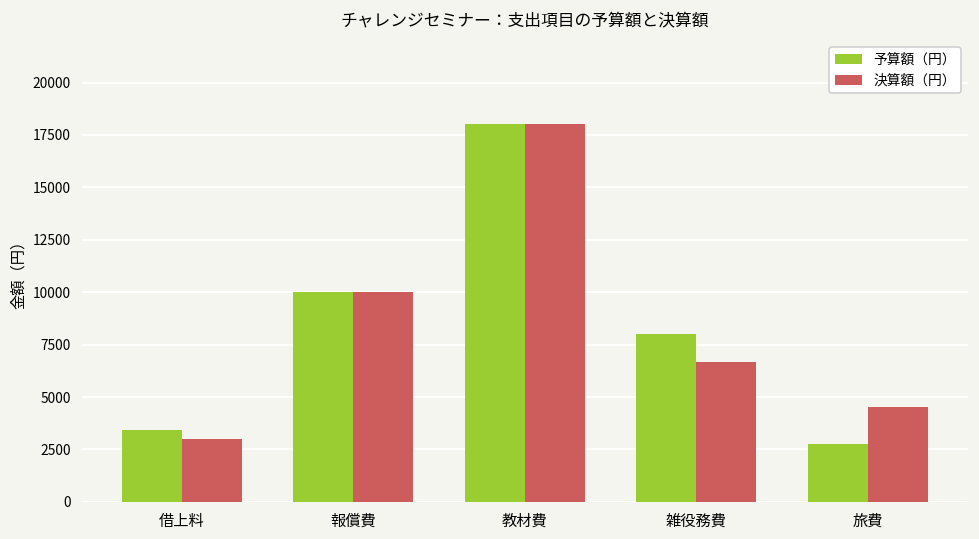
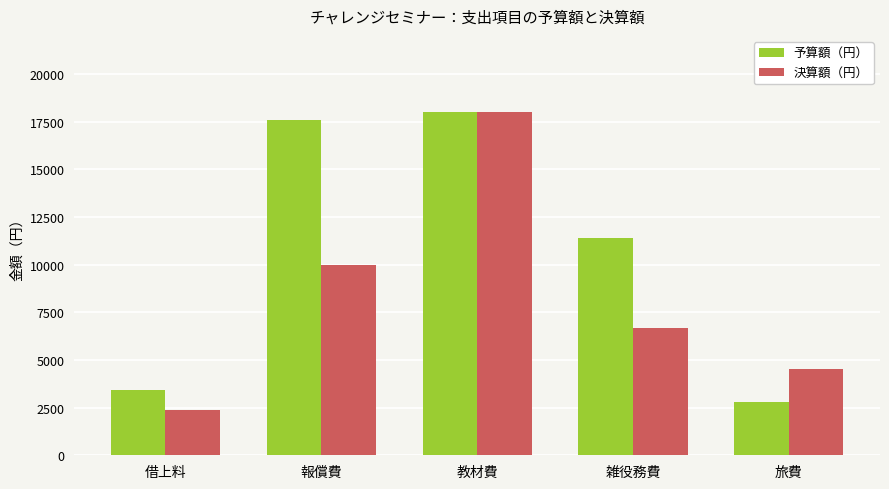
決算額（円）, 借上料: 3000 -> 2400
予算額（円）, 報償費: 10000 -> 17600
予算額（円）, 雑役務費: 8000 -> 11400
